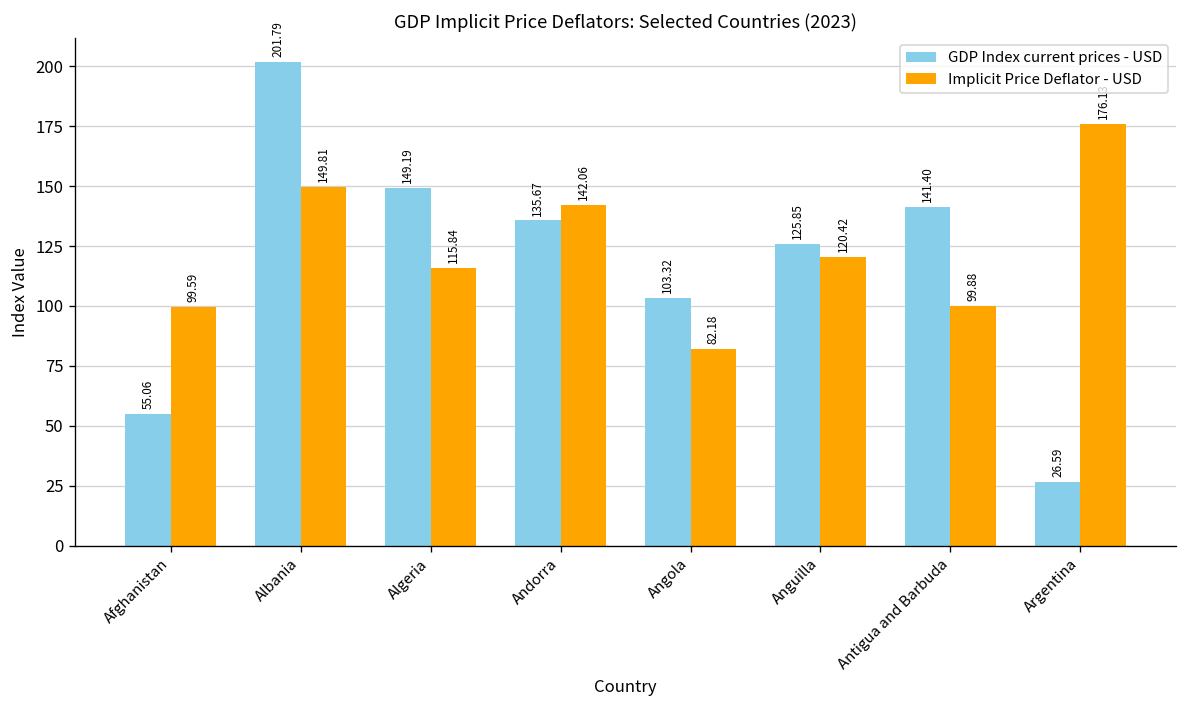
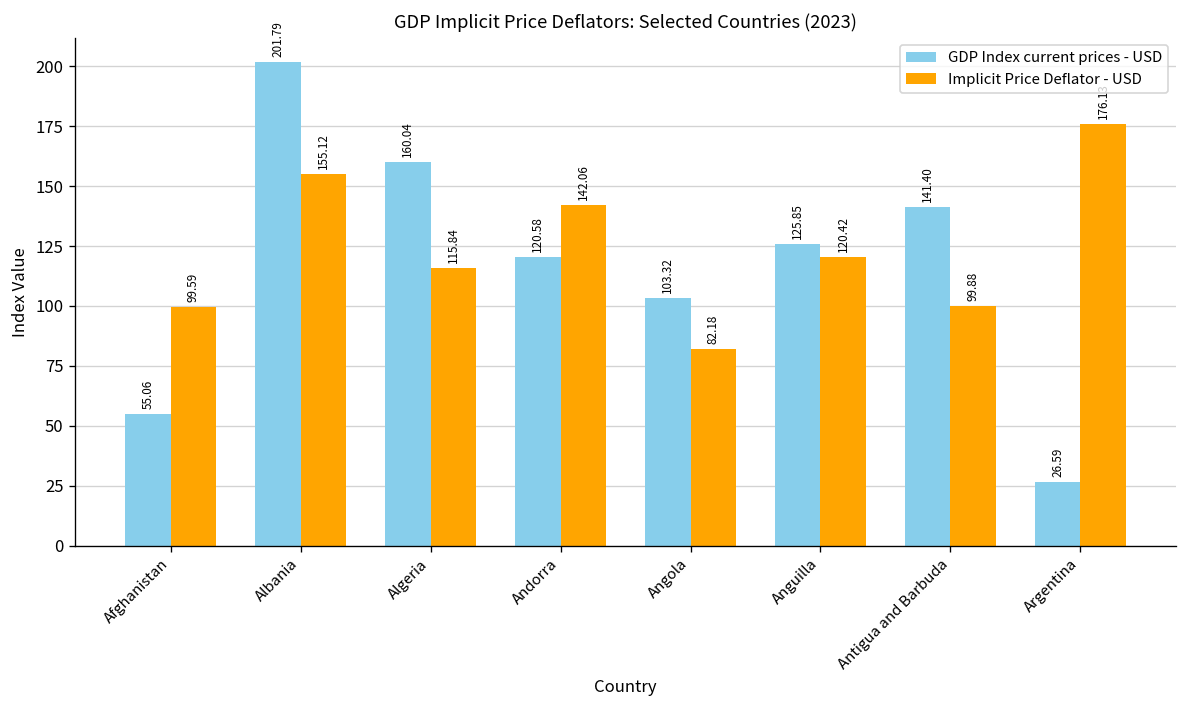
Implicit Price Deflator - USD, Albania: 149.81 -> 155.12
GDP Index current prices - USD, Algeria: 149.19 -> 160.04
GDP Index current prices - USD, Andorra: 135.67 -> 120.58
